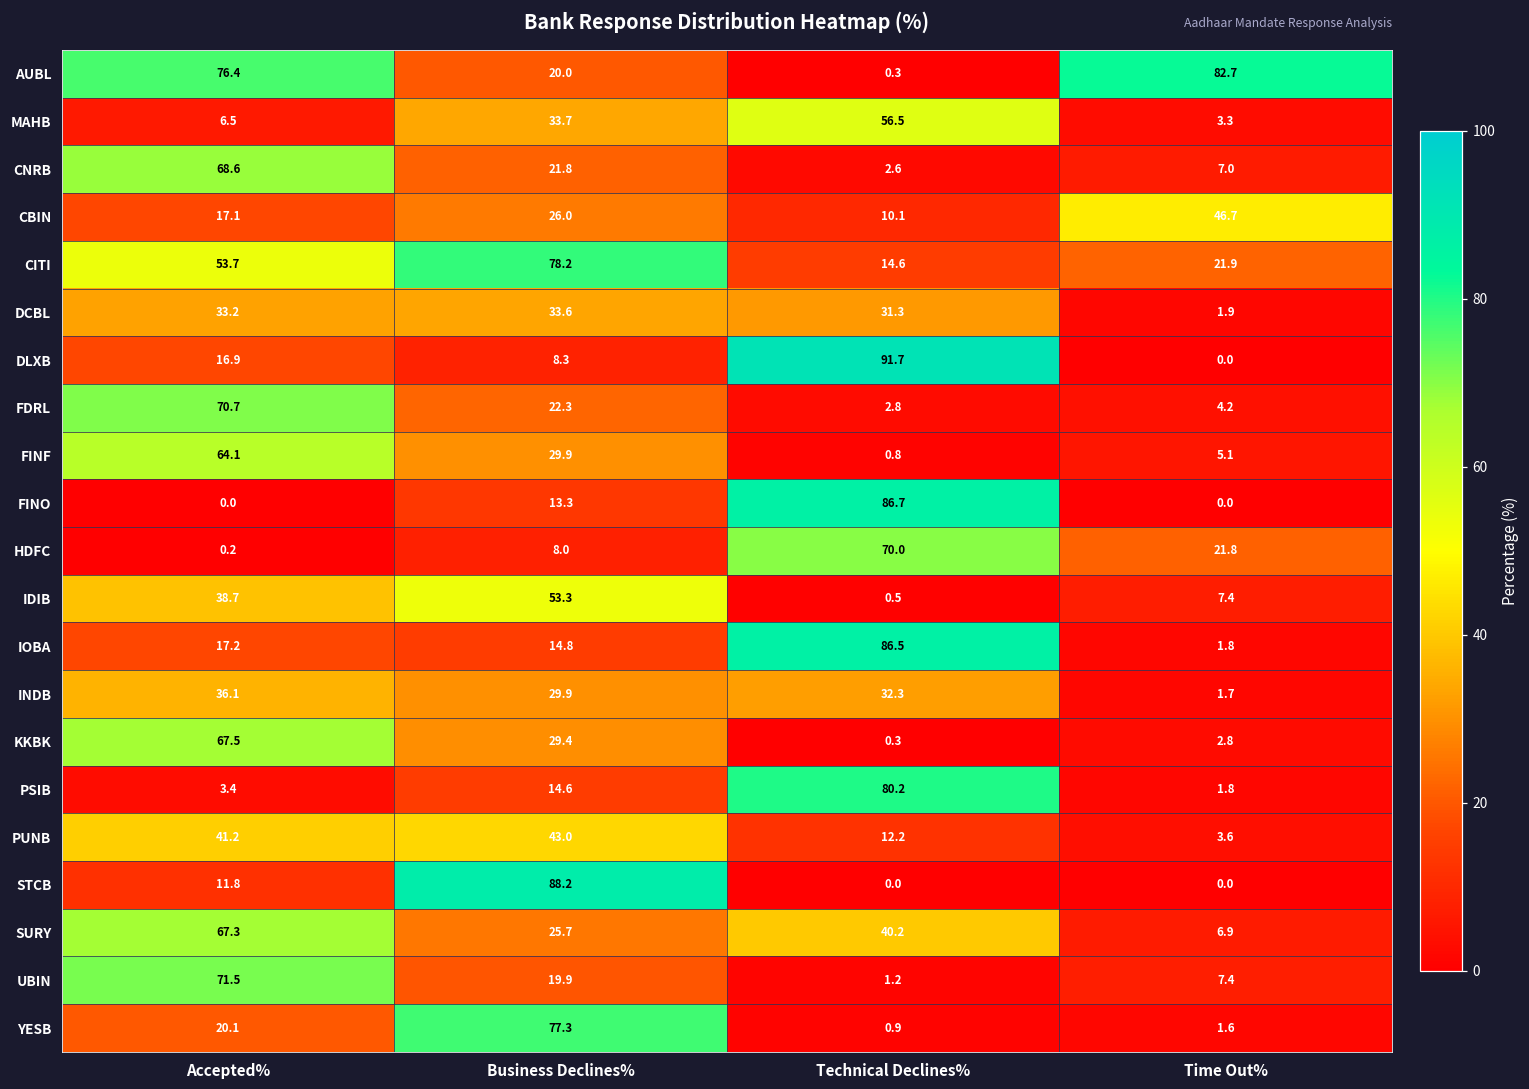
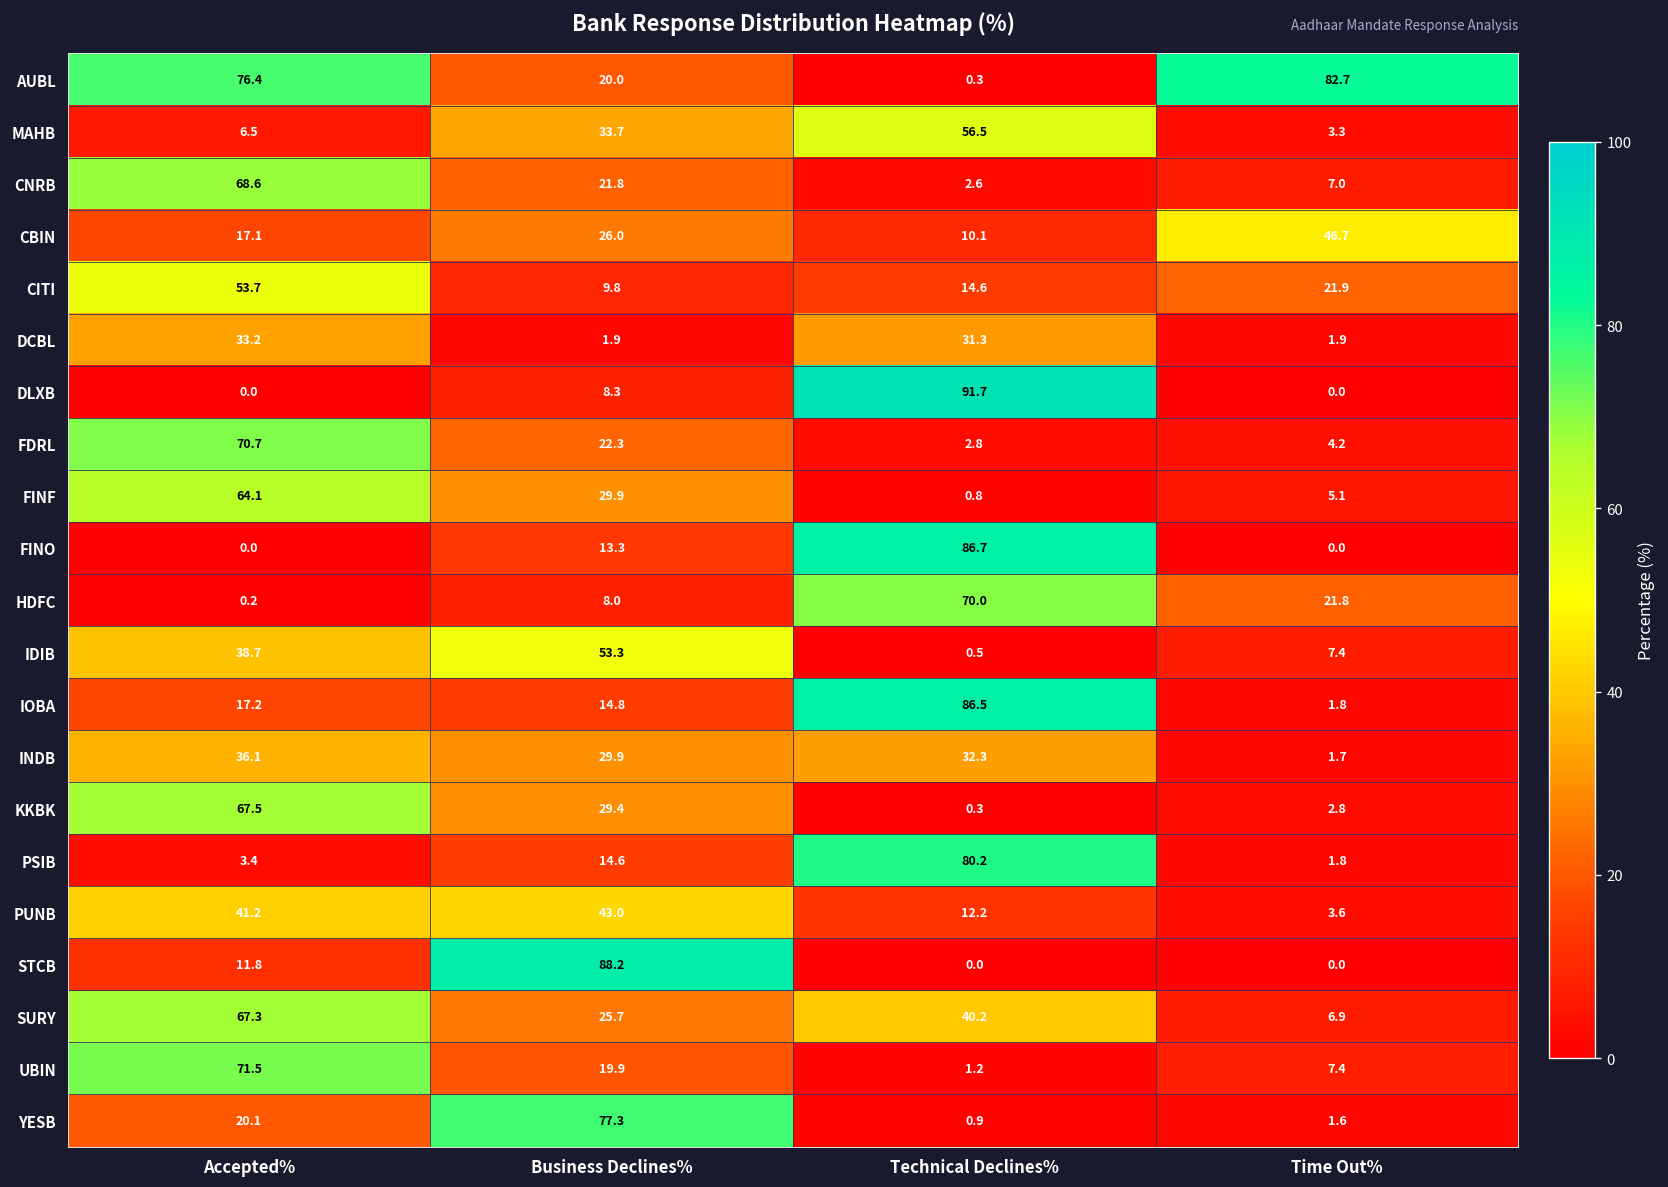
CITI, Business Declines%: 78.2 -> 9.8
DCBL, Business Declines%: 33.6 -> 1.9
DLXB, Accepted%: 16.9 -> 0.0
